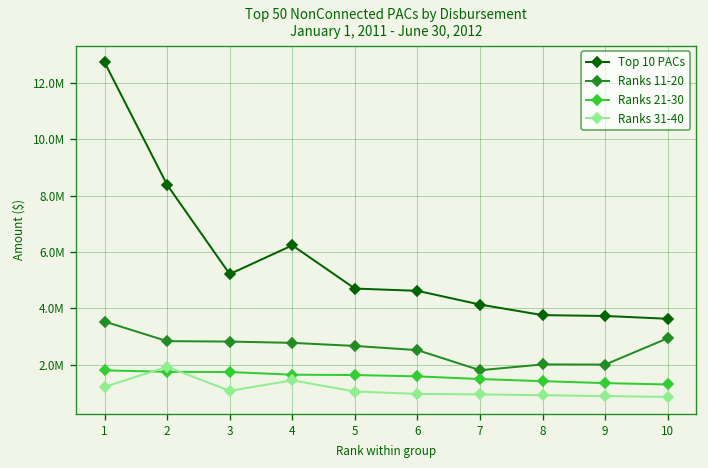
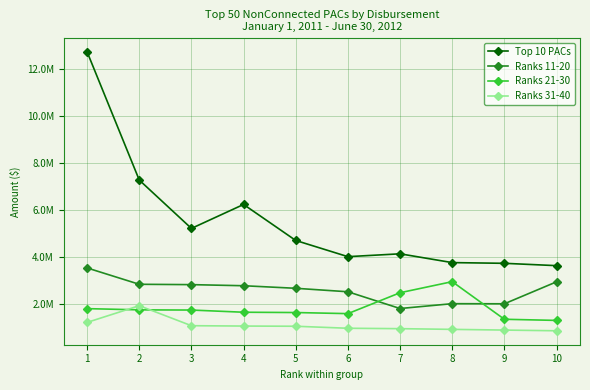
Top 10 PACs, 2: 8400000 -> 7300000
Ranks 31-40, 4: 1400000 -> 1100000
Top 10 PACs, 6: 4600000 -> 4000000
Ranks 21-30, 7: 1500000 -> 2500000
Ranks 21-30, 8: 1400000 -> 3000000
